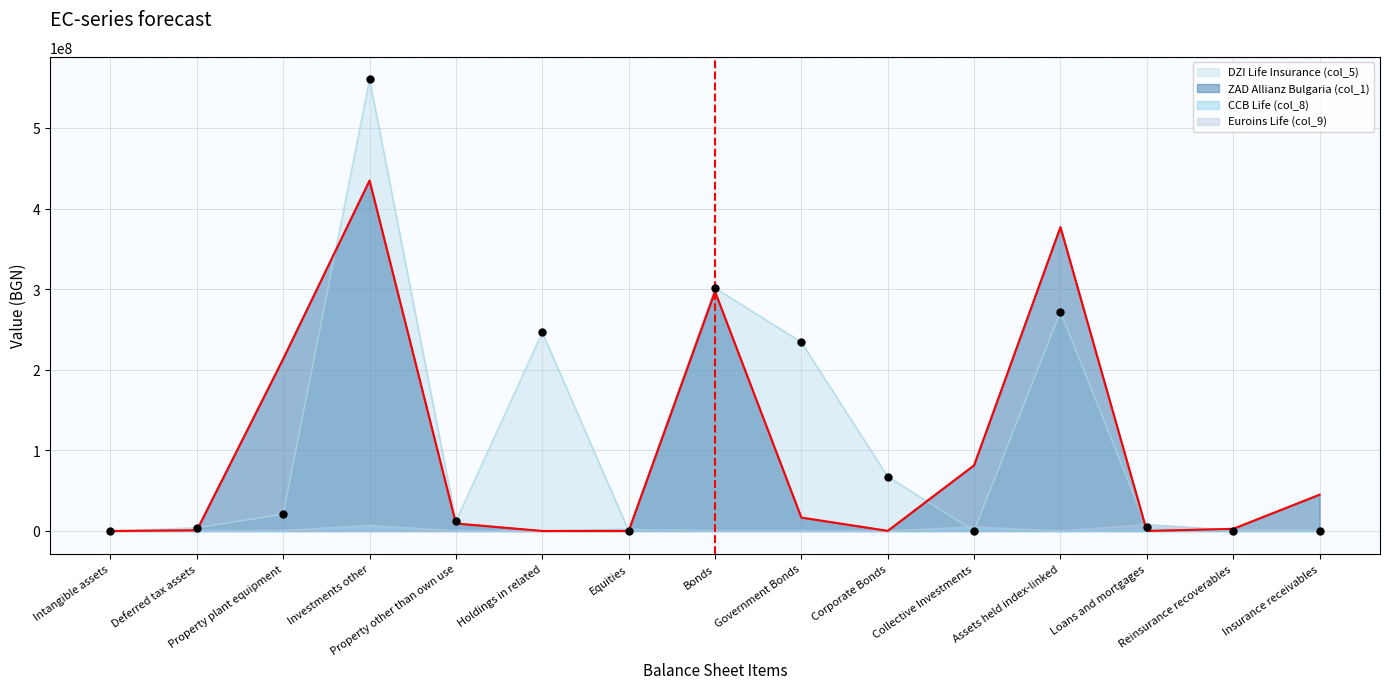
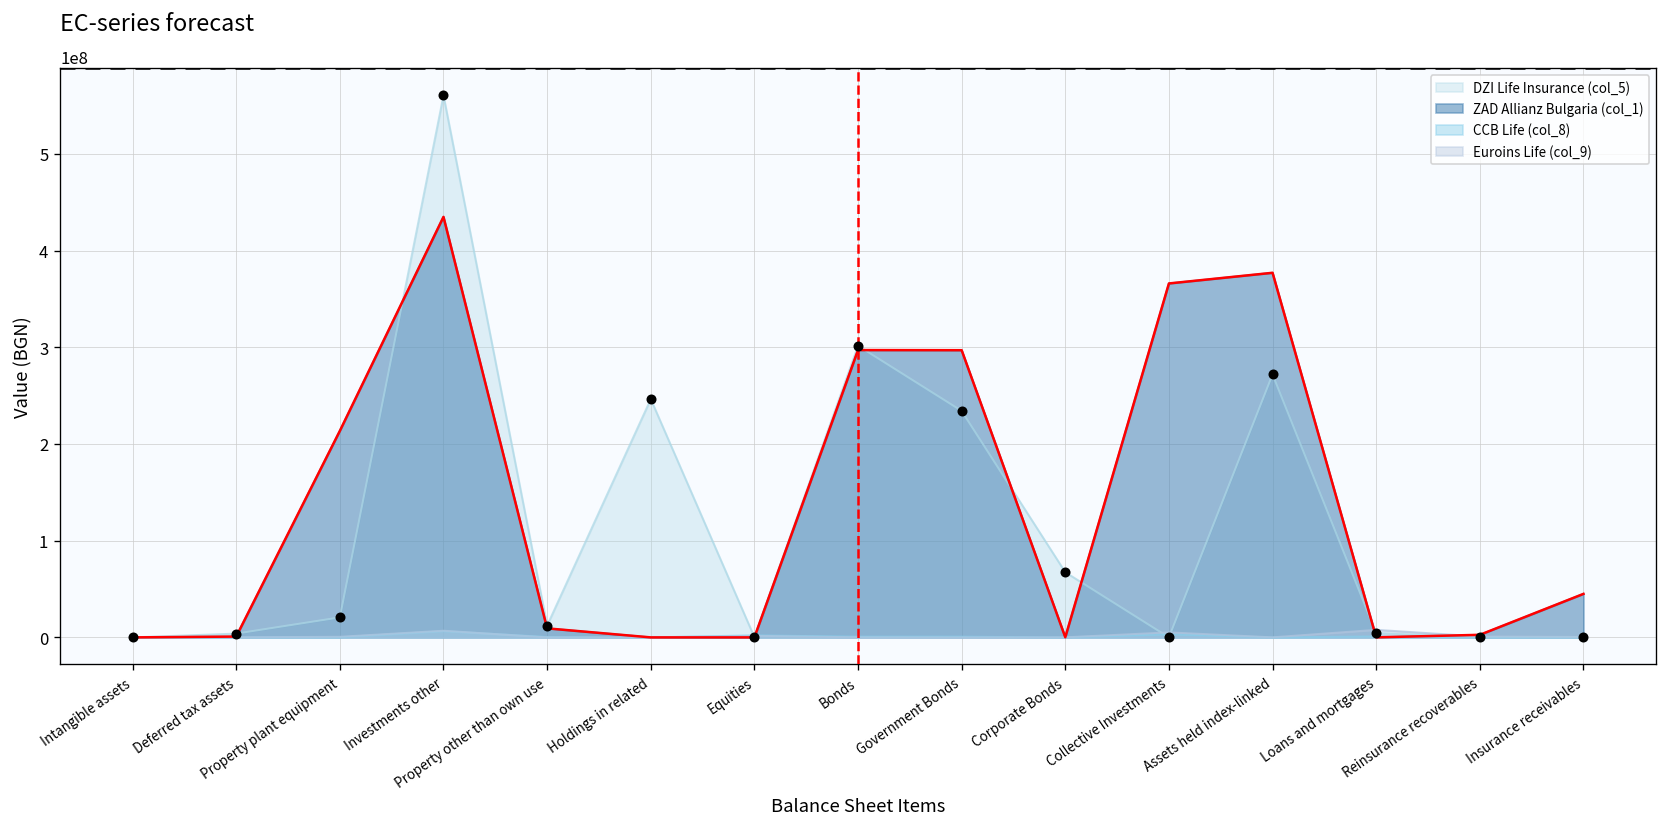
ZAD Allianz Bulgaria (col_1), Government Bonds: 20000000 -> 300000000
ZAD Allianz Bulgaria (col_1), Collective Investments: 80000000 -> 370000000
